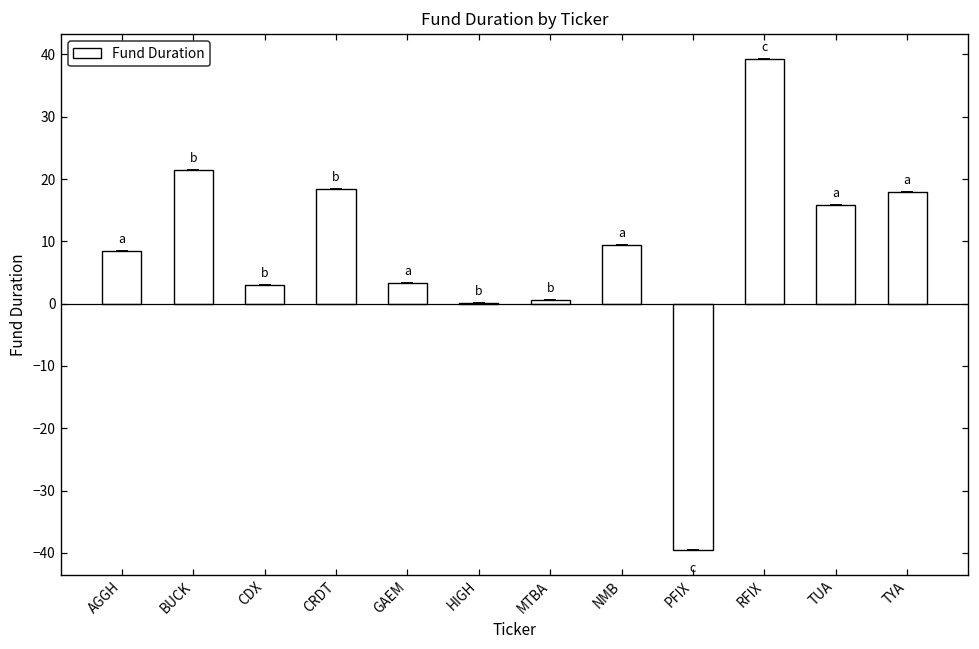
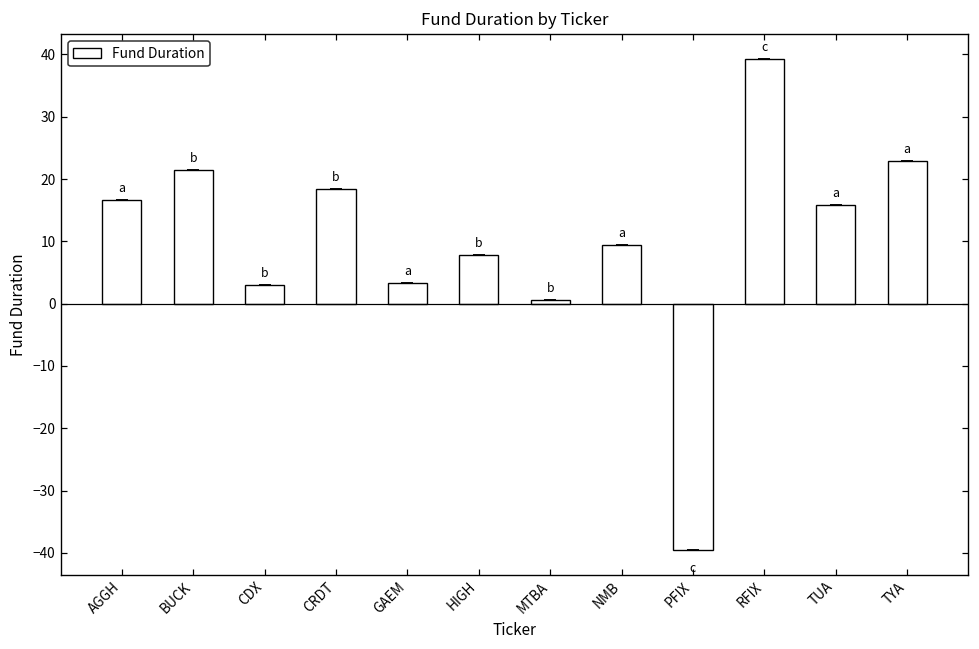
Fund Duration, AGGH: 8 -> 17
Fund Duration, HIGH: 0 -> 8
Fund Duration, TYA: 18 -> 23
